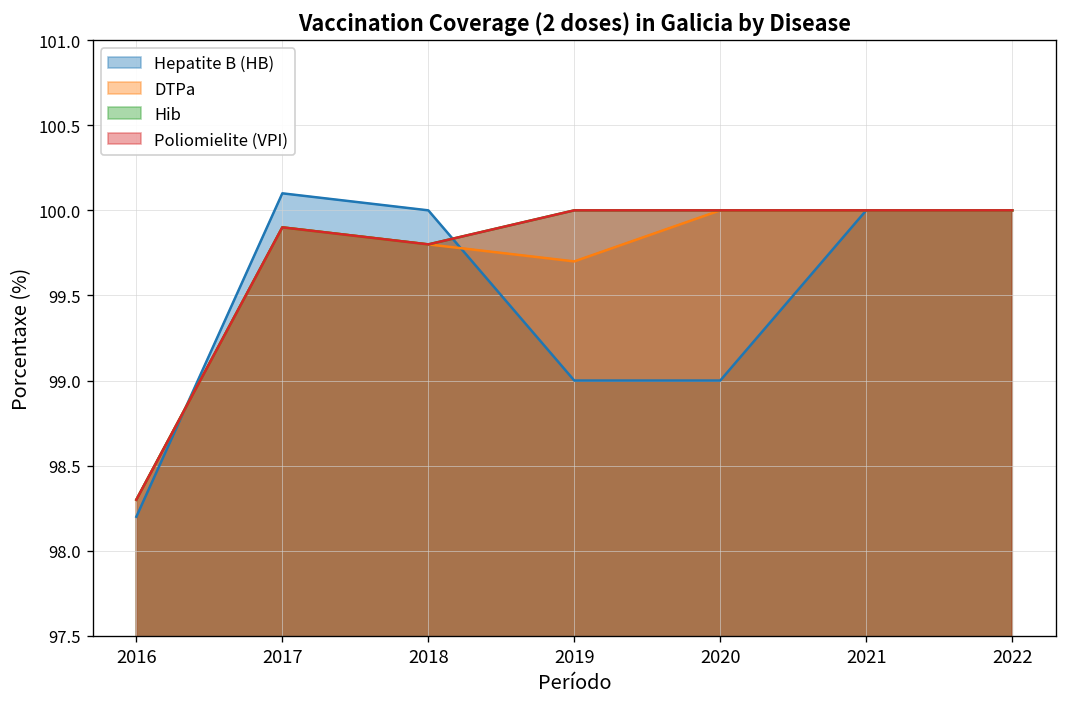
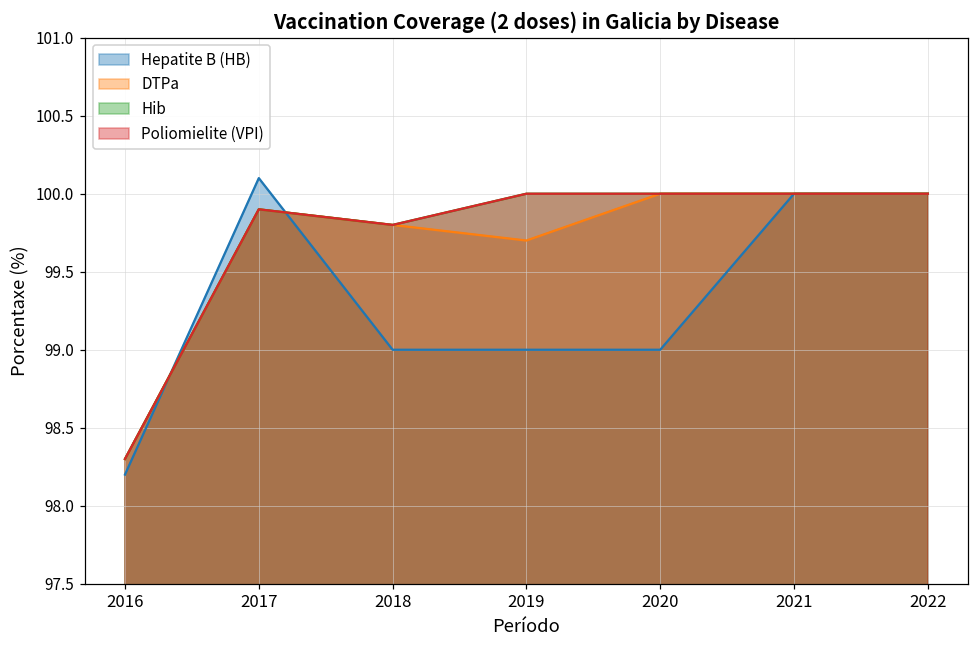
Hepatite B (HB), 2018: 100 -> 99
